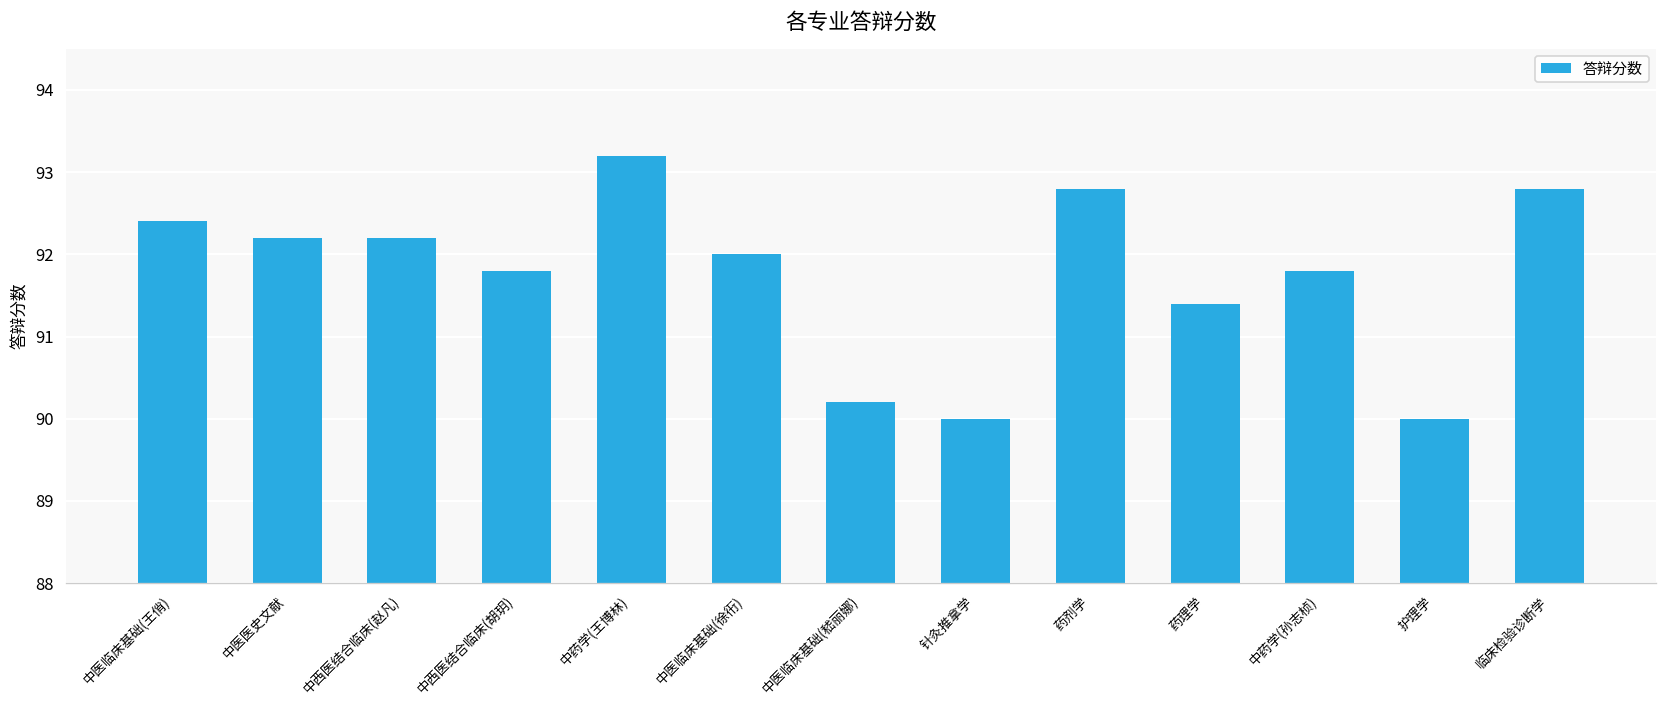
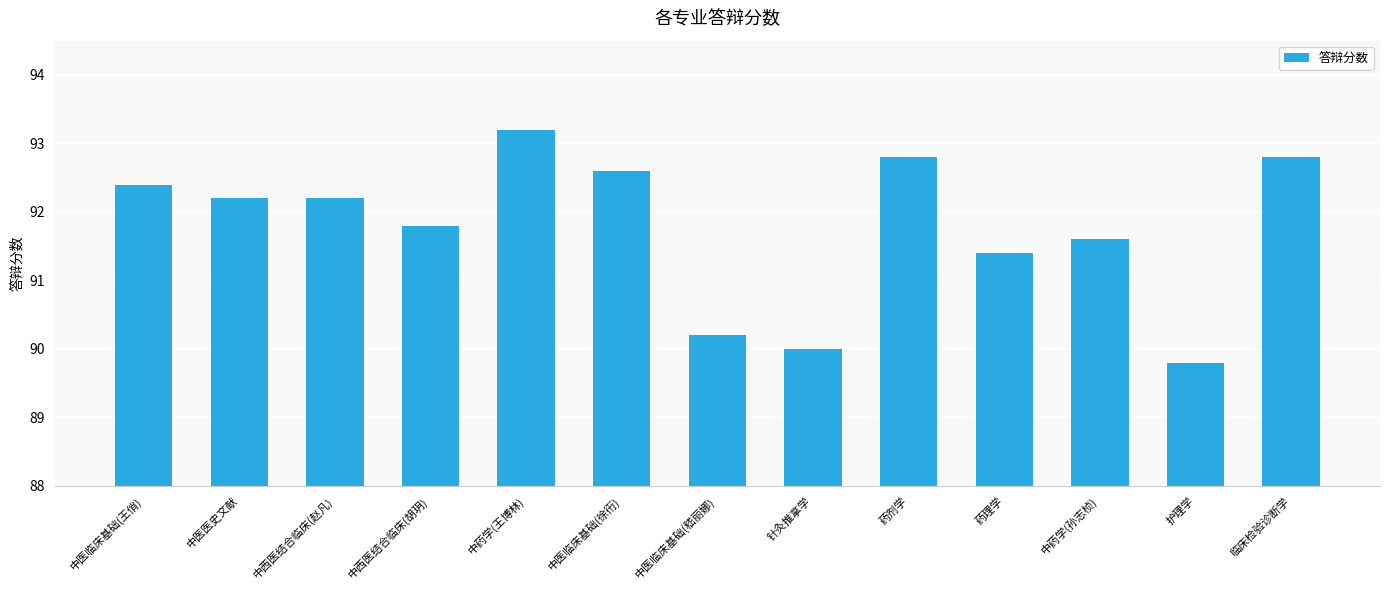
中医临床基础(徐衎): 92.0 -> 92.6
中药学(孙志桢): 91.8 -> 91.6
护理学: 90.0 -> 89.8
